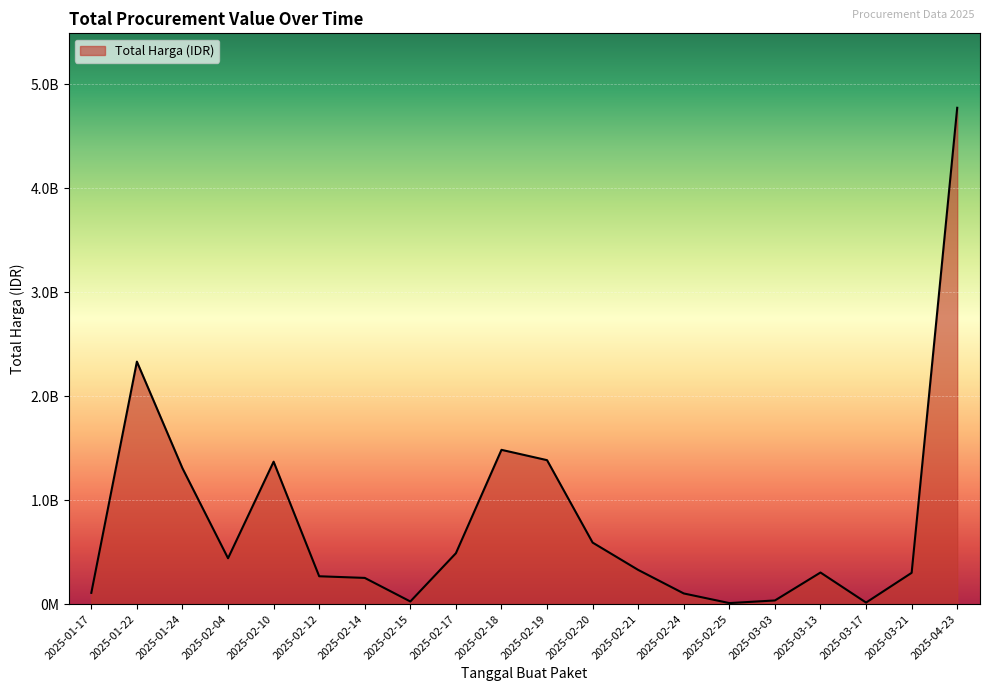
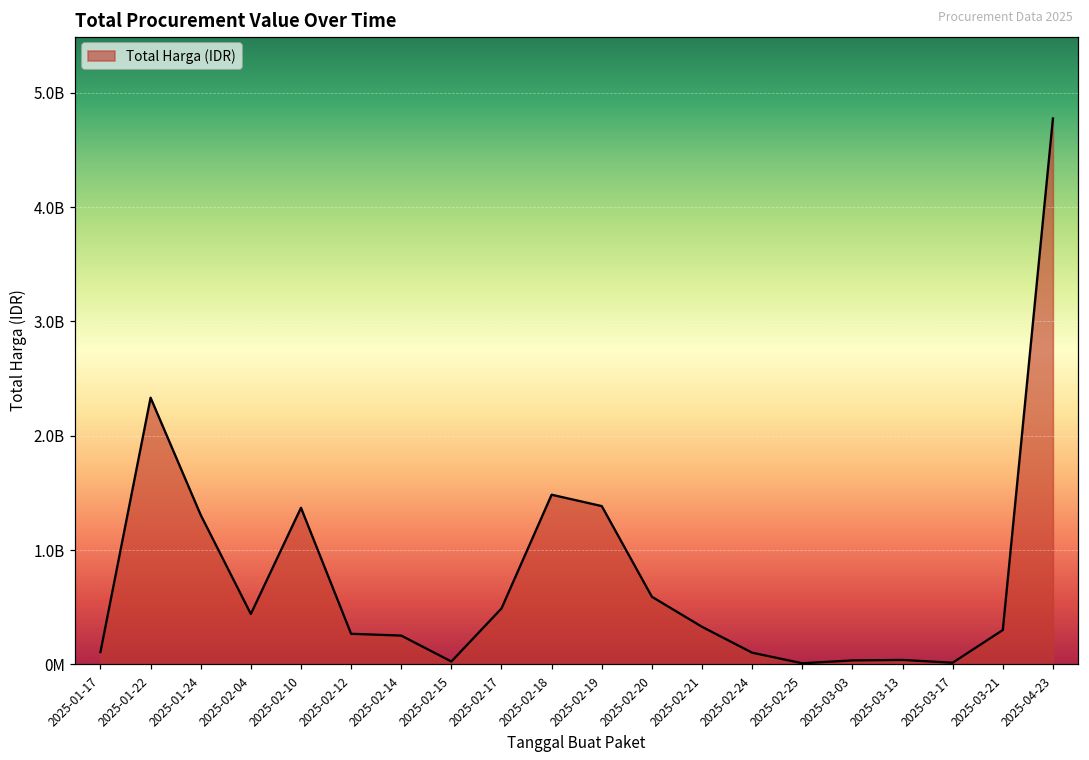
2025-03-13: 300000000 -> 40000000
